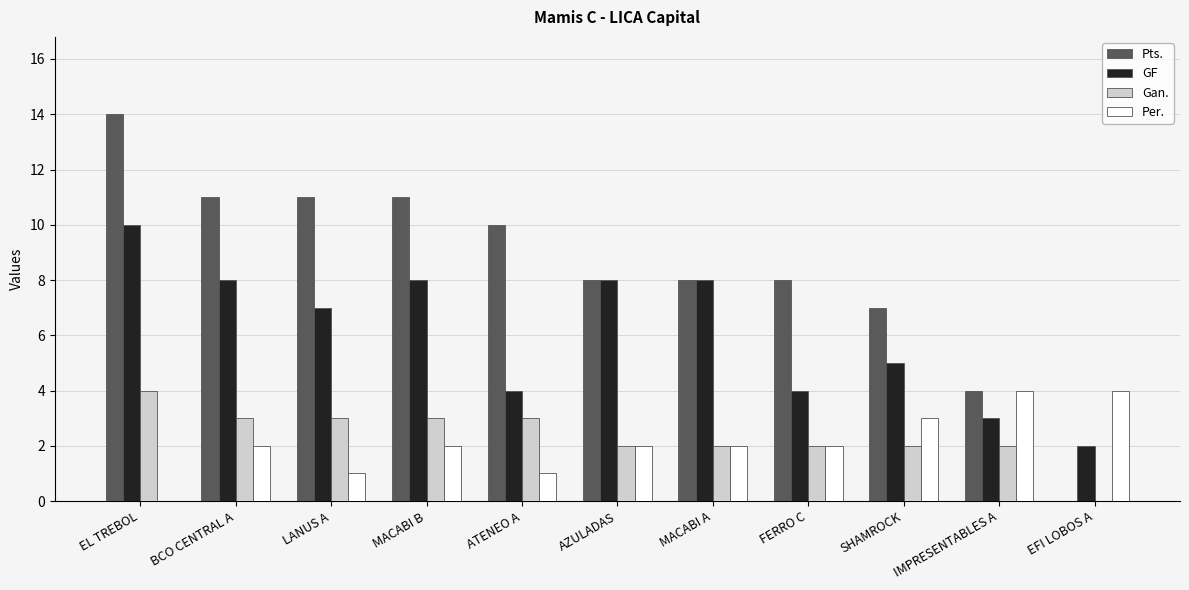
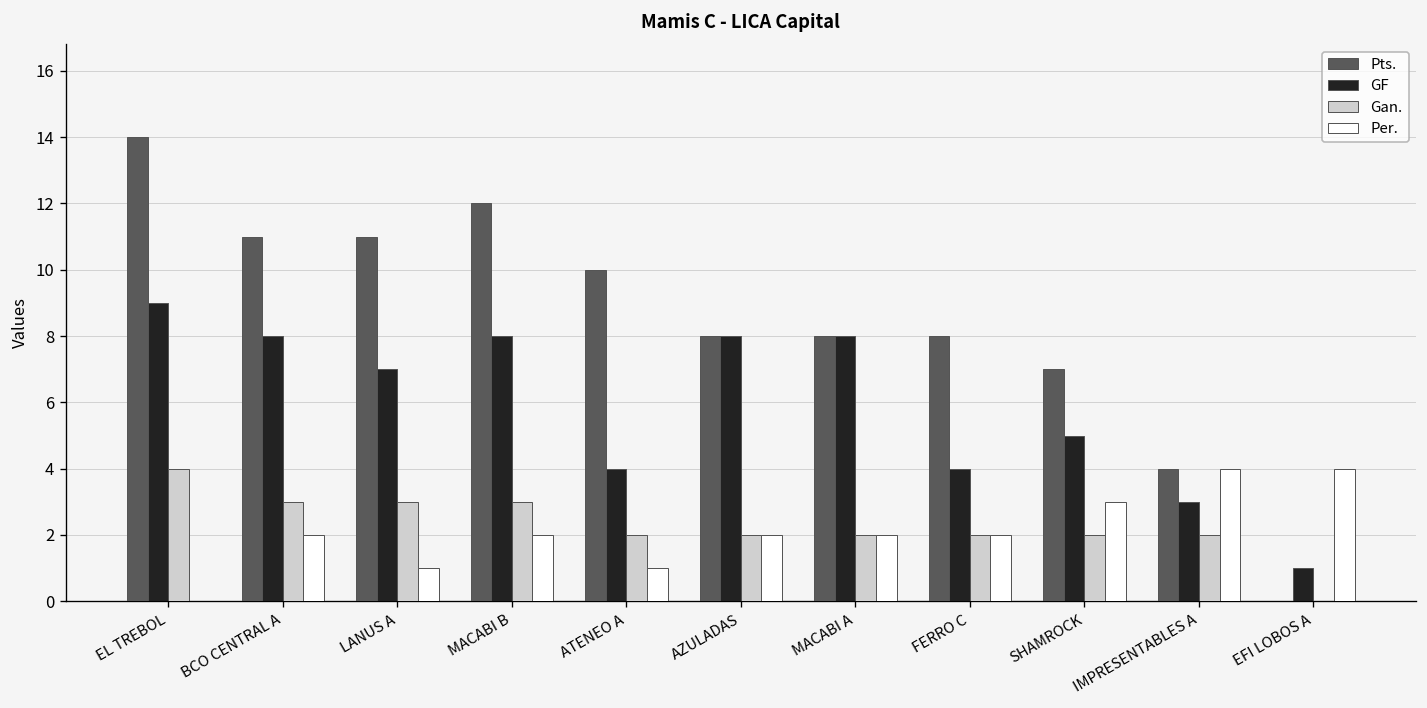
GF, EL TREBOL: 10 -> 9
Pts., MACABI B: 11 -> 12
Gan., ATENEO A: 3 -> 2
GF, EFI LOBOS A: 2 -> 1
